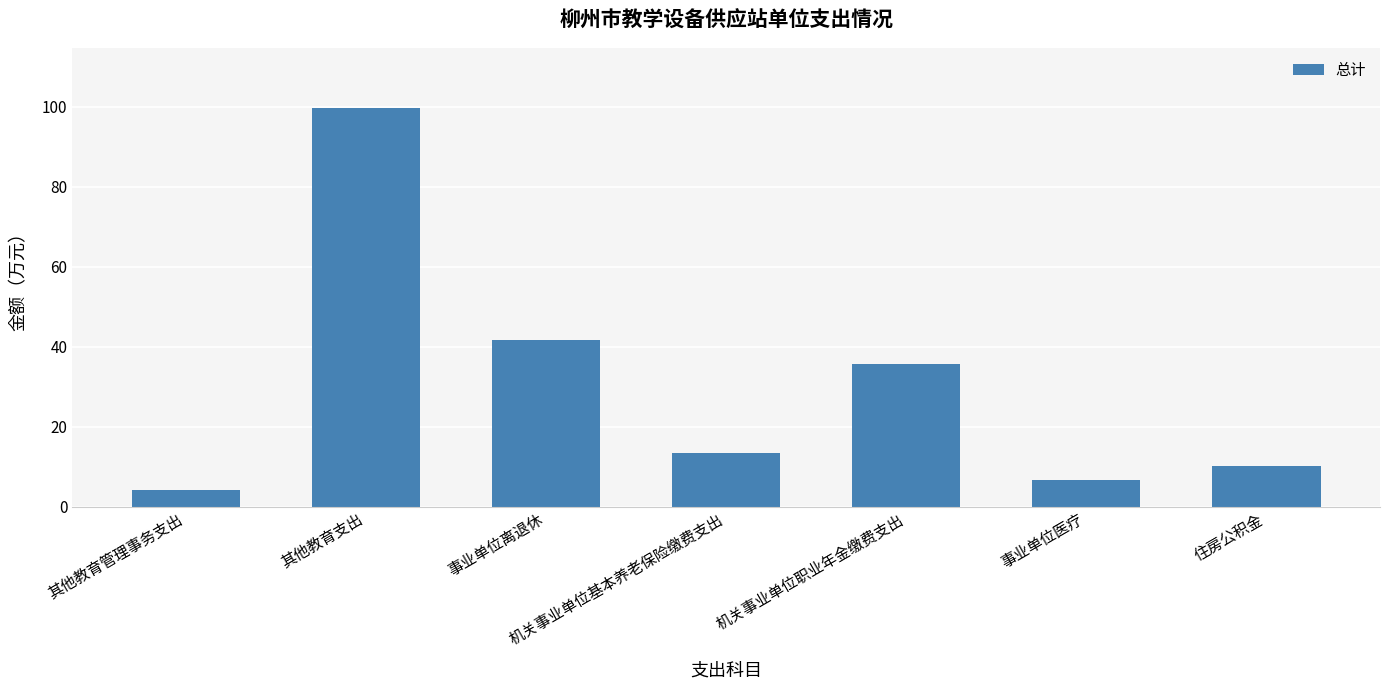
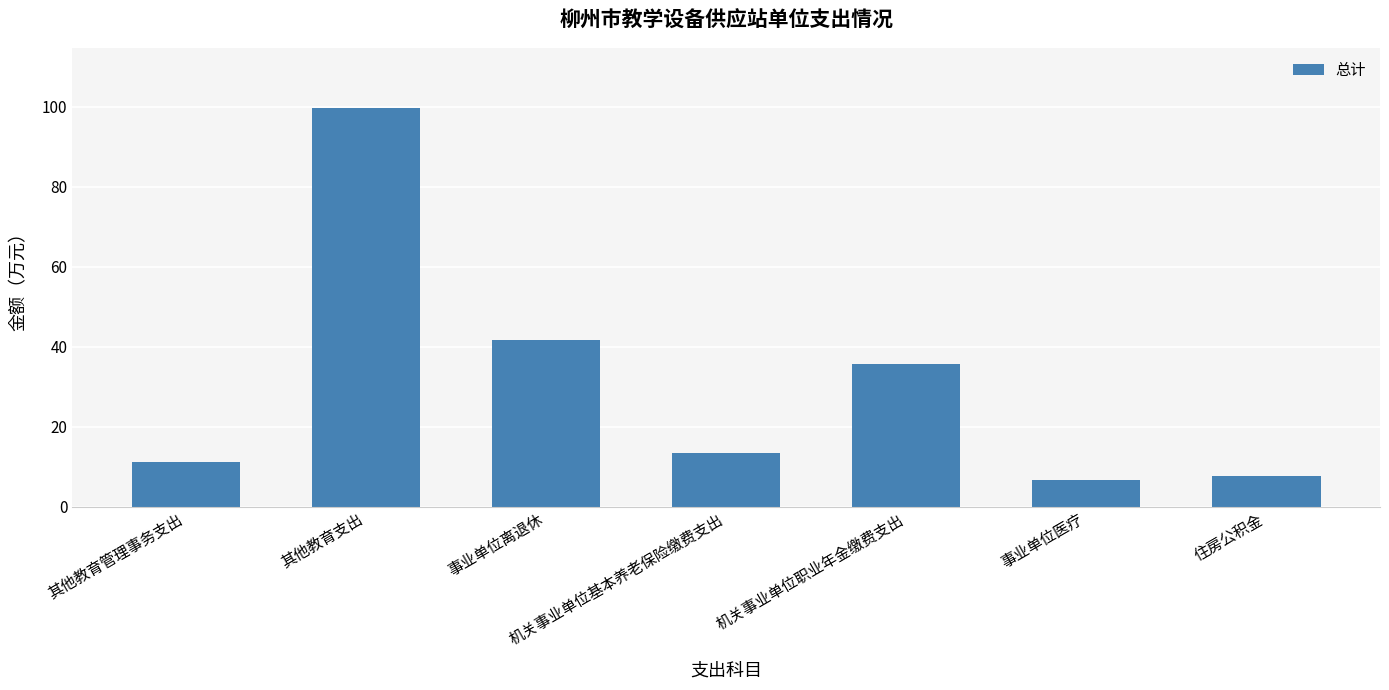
其他教育管理事务支出: 4 -> 11
住房公积金: 10 -> 8
